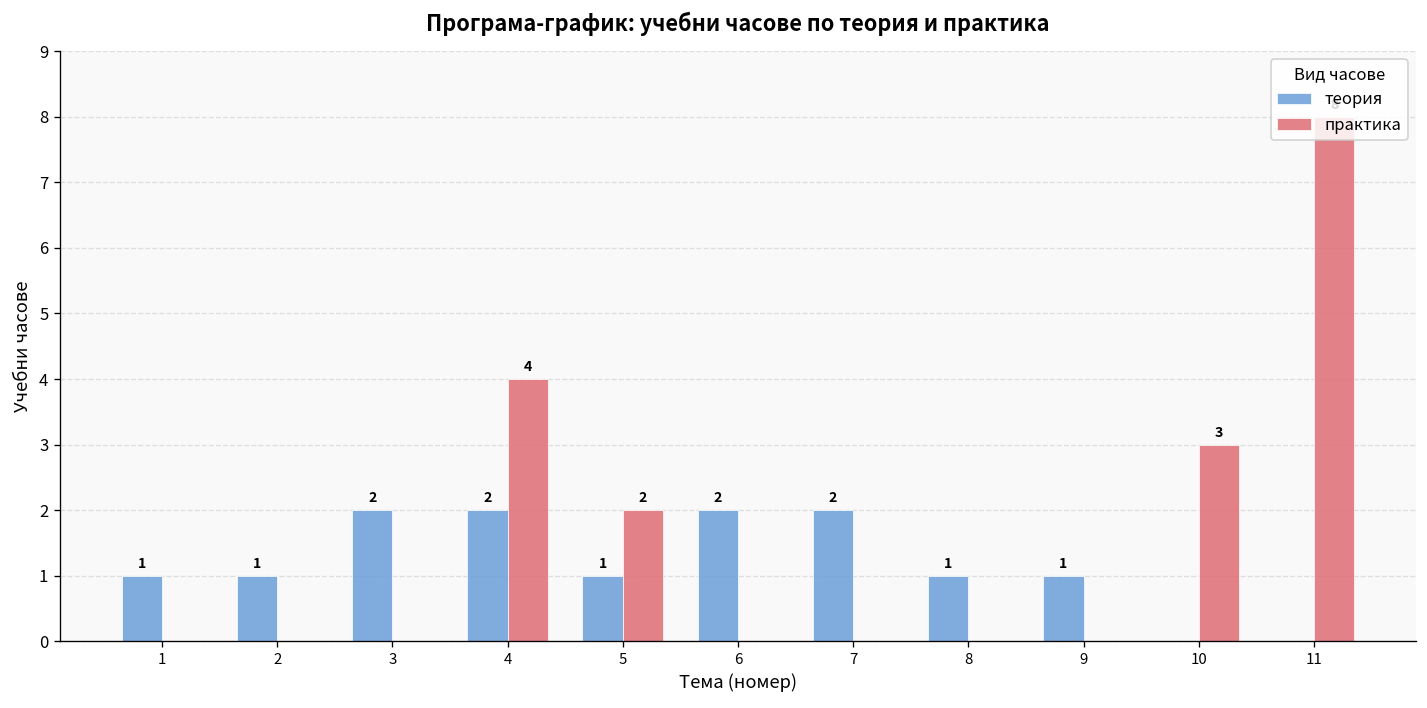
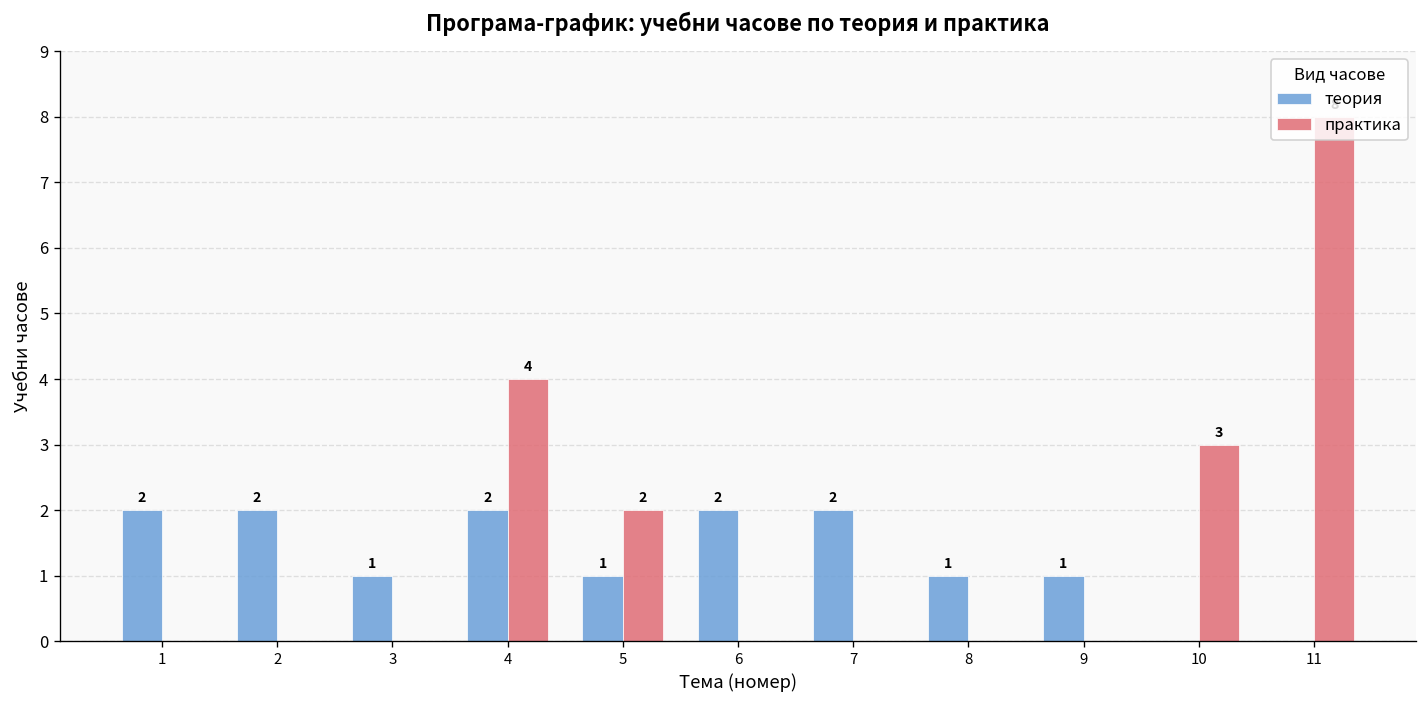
теория, 1: 1 -> 2
теория, 2: 1 -> 2
теория, 3: 2 -> 1
